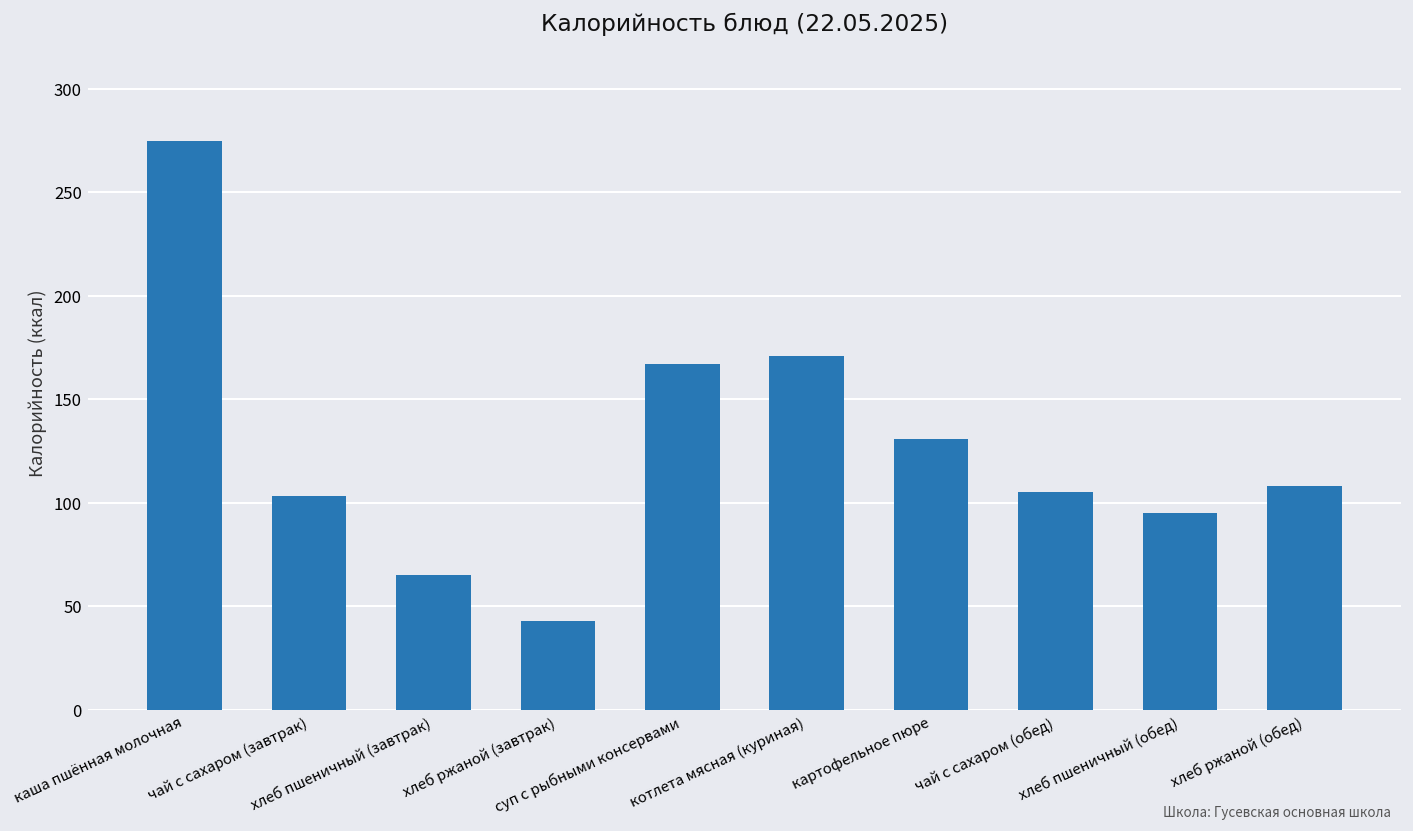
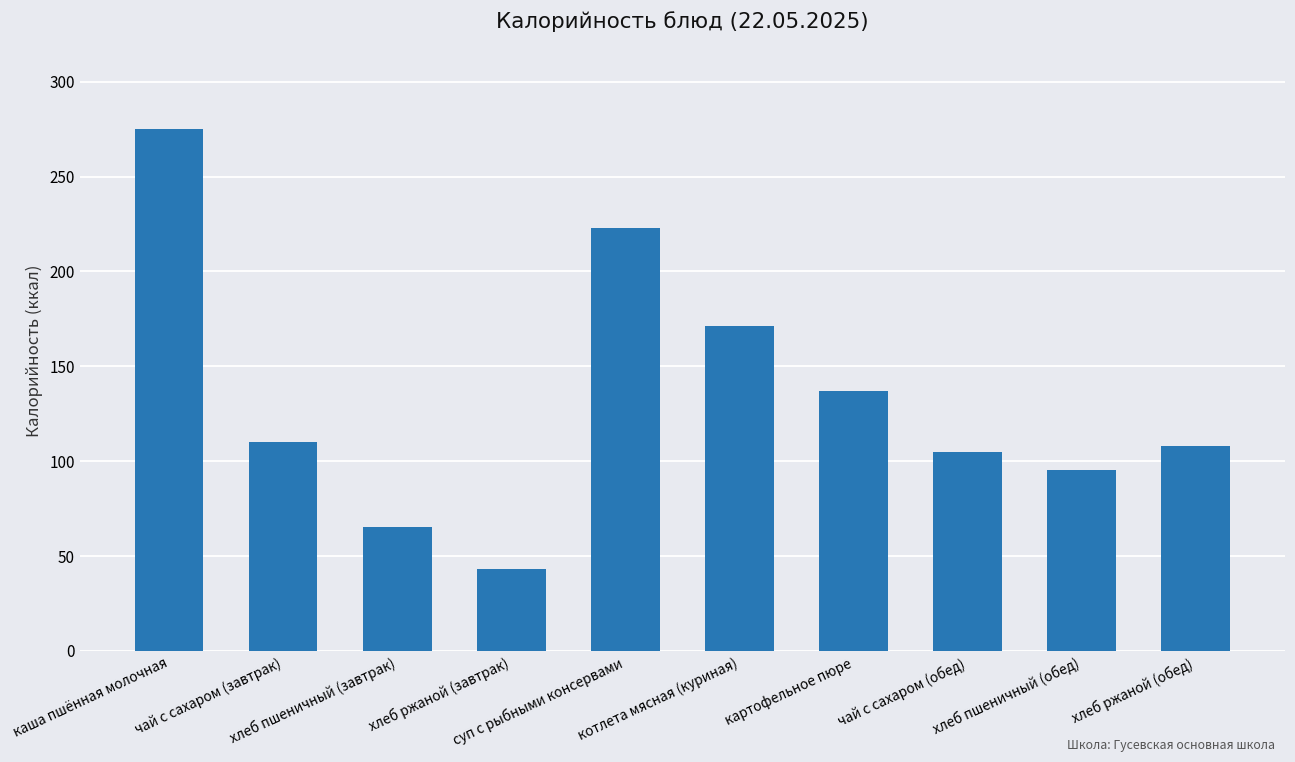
чай с сахаром (завтрак): 103 -> 110
суп с рыбными консервами: 167 -> 223
картофельное пюре: 131 -> 137
